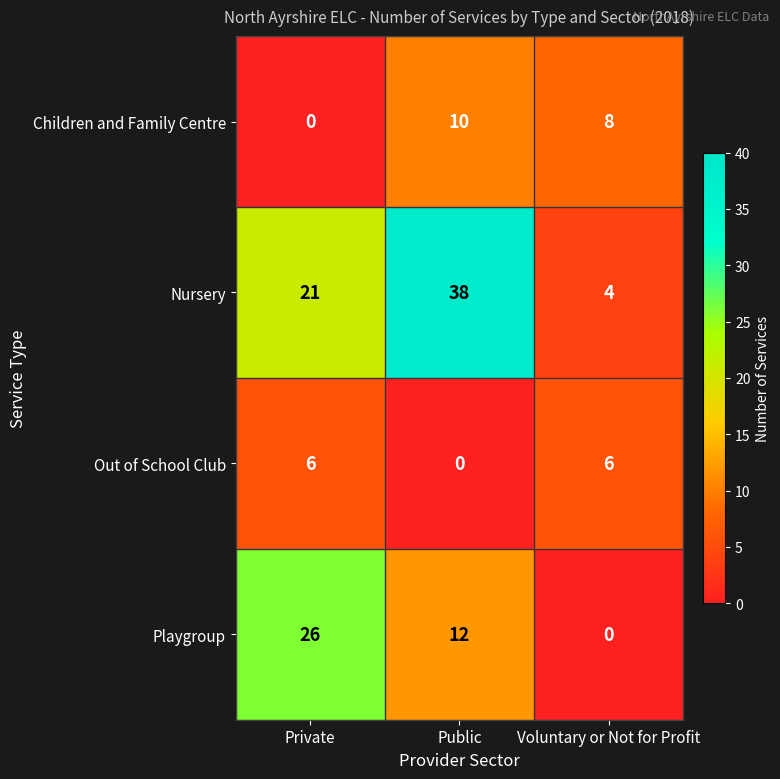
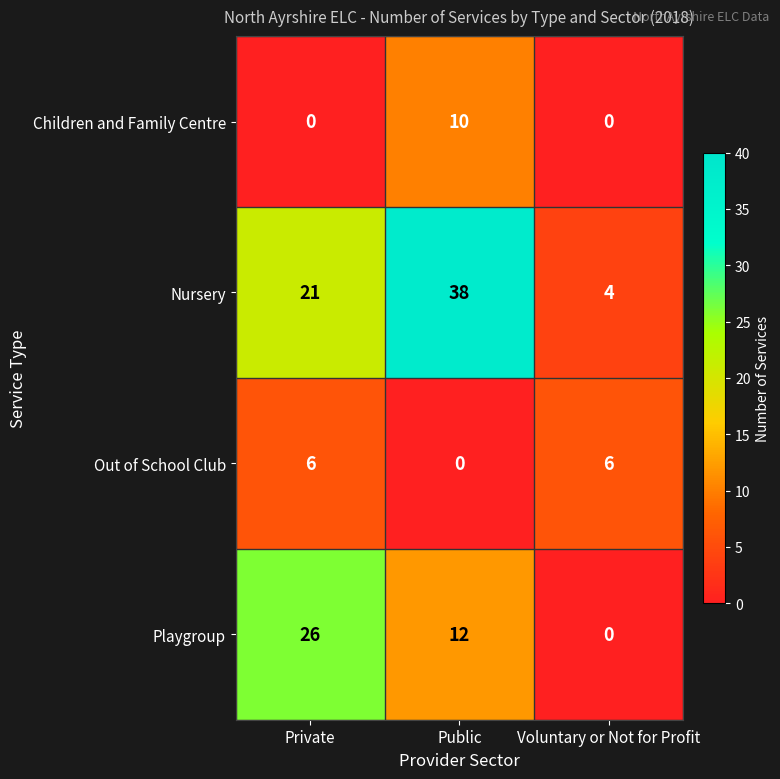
Children and Family Centre, Voluntary or Not for Profit: 8 -> 0
